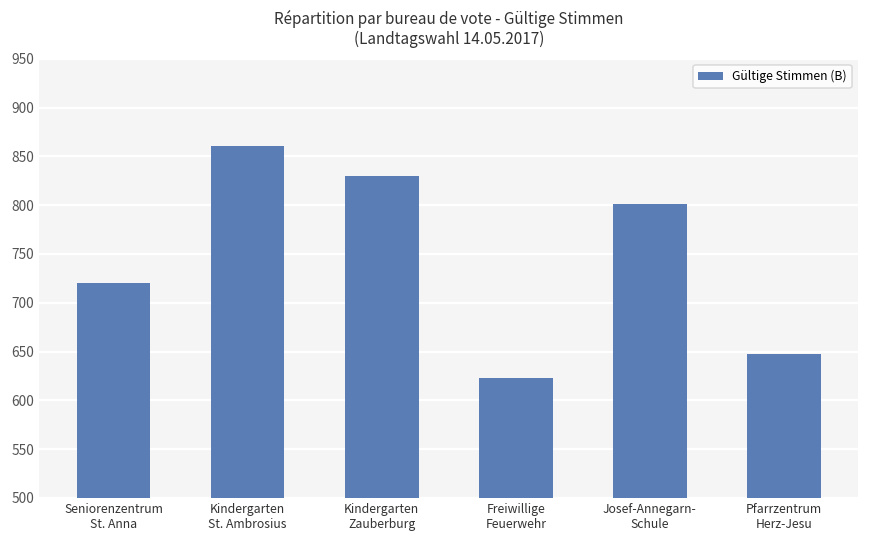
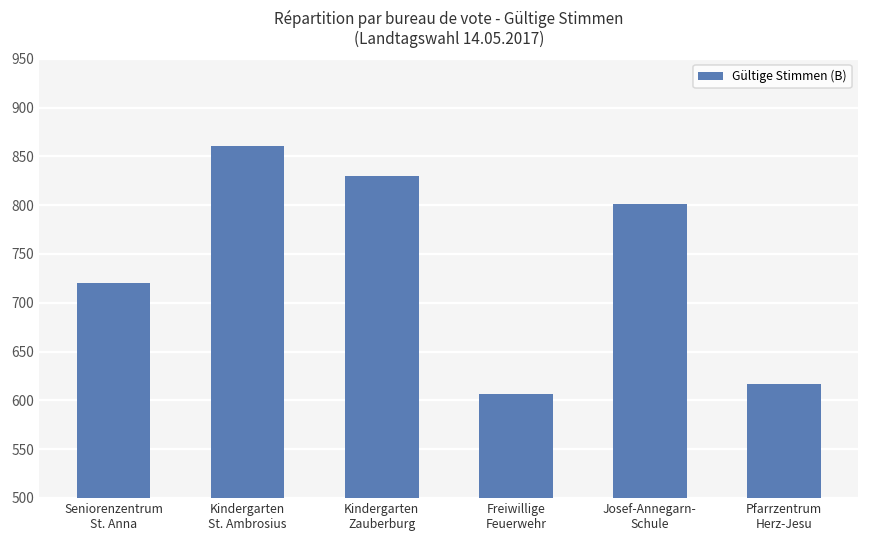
Freiwillige Feuerwehr: 620 -> 610
Pfarrzentrum Herz-Jesu: 650 -> 620
